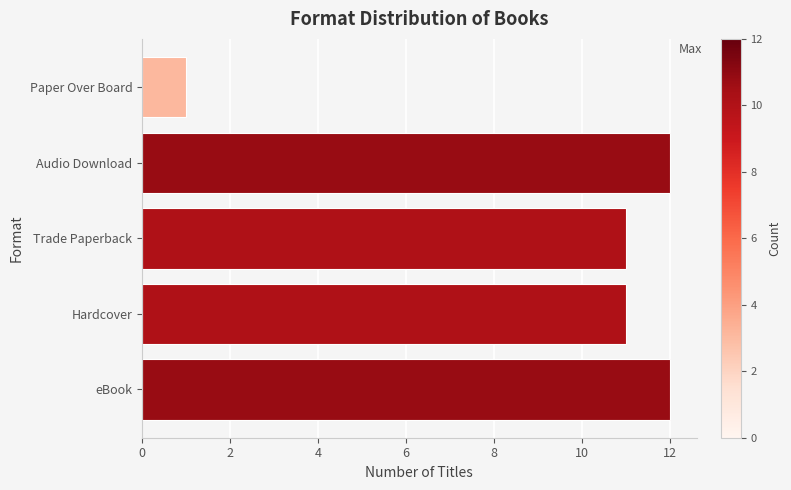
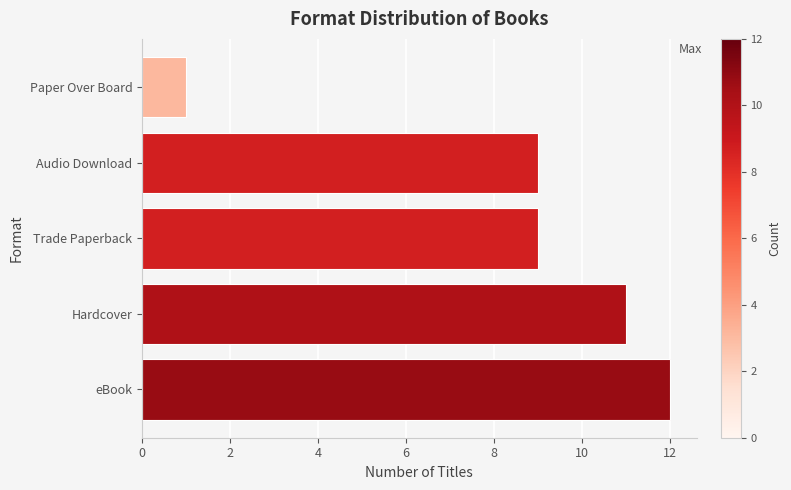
Audio Download: 12 -> 9
Trade Paperback: 11 -> 9
